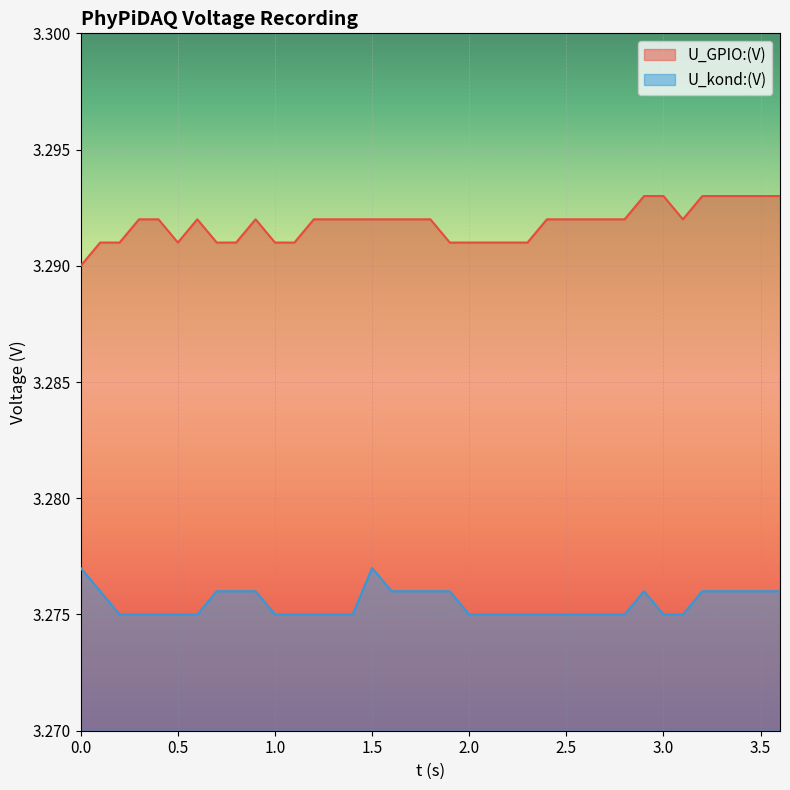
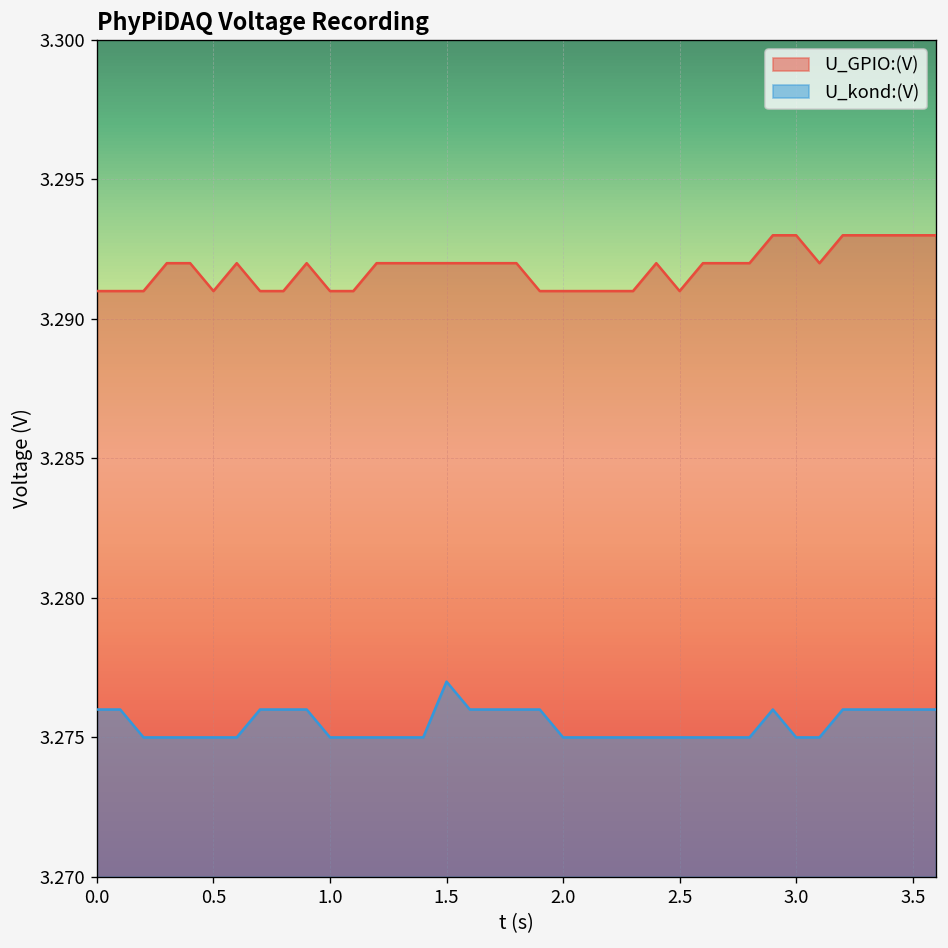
U_GPIO:(V), 0.0: 3.290 -> 3.291
U_kond:(V), 0.0: 3.277 -> 3.276
U_GPIO:(V), 2.5: 3.292 -> 3.291
